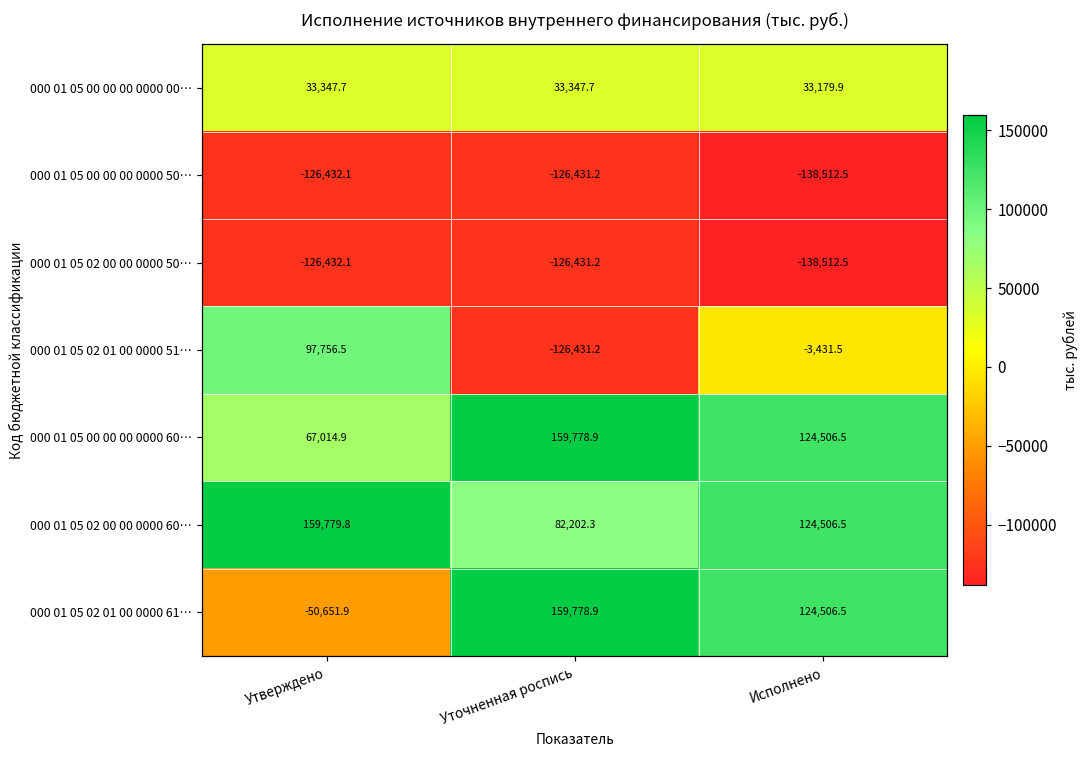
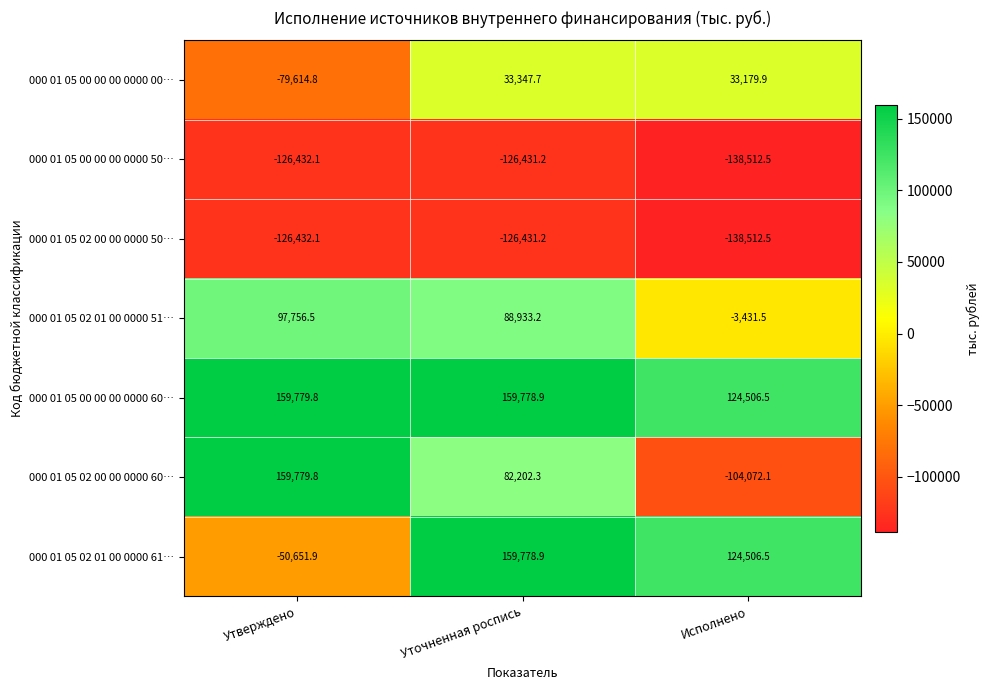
000 01 05 00 00 00 0000 00…, Утверждено: 33,347.7 -> -79,614.8
000 01 05 02 01 00 0000 51…, Уточненная роспись: -126,431.2 -> 88,933.2
000 01 05 00 00 00 0000 60…, Утверждено: 67,014.9 -> 159,779.8
000 01 05 02 00 00 0000 60…, Исполнено: 124,506.5 -> -104,072.1
